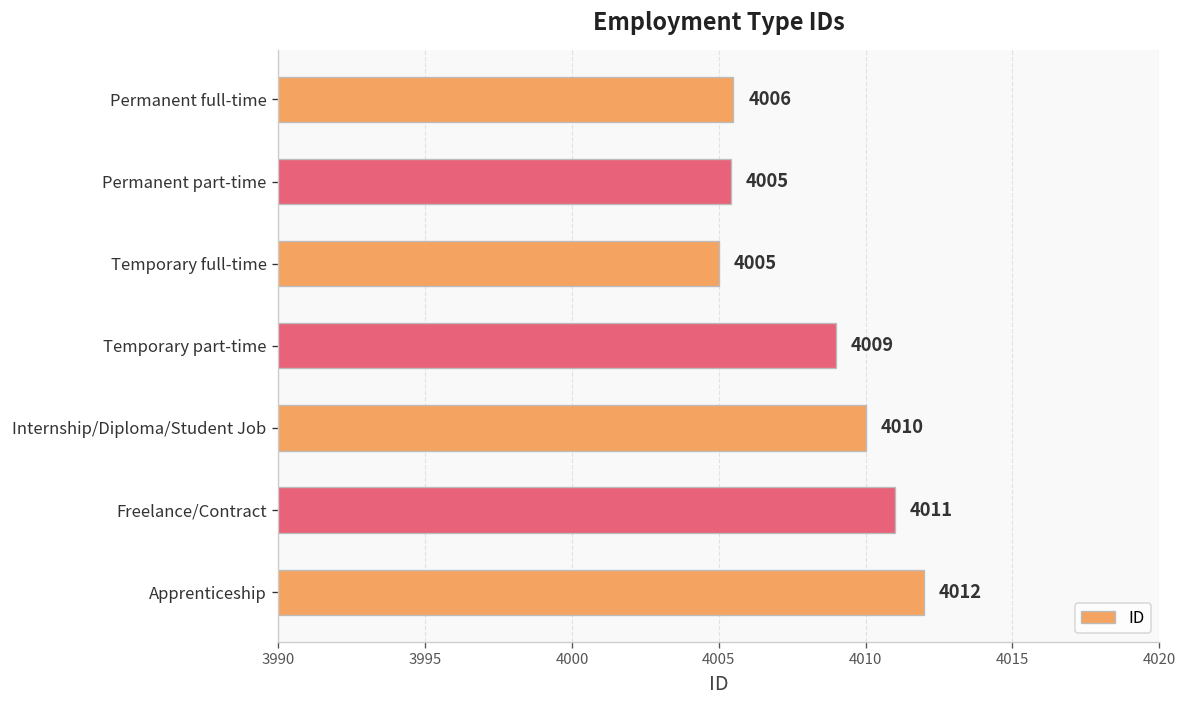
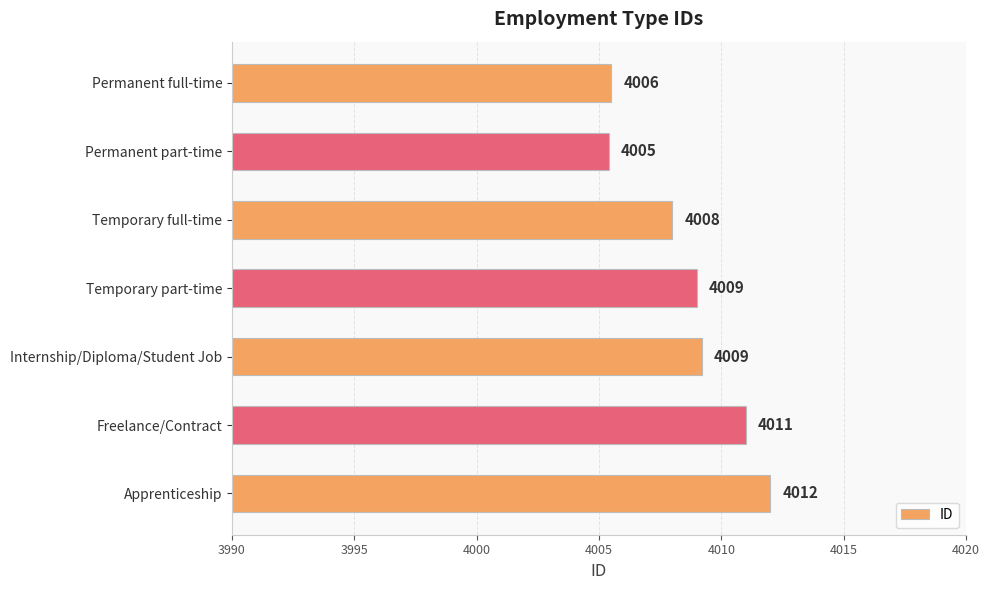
Temporary full-time: 4005 -> 4008
Internship/Diploma/Student Job: 4010 -> 4009
